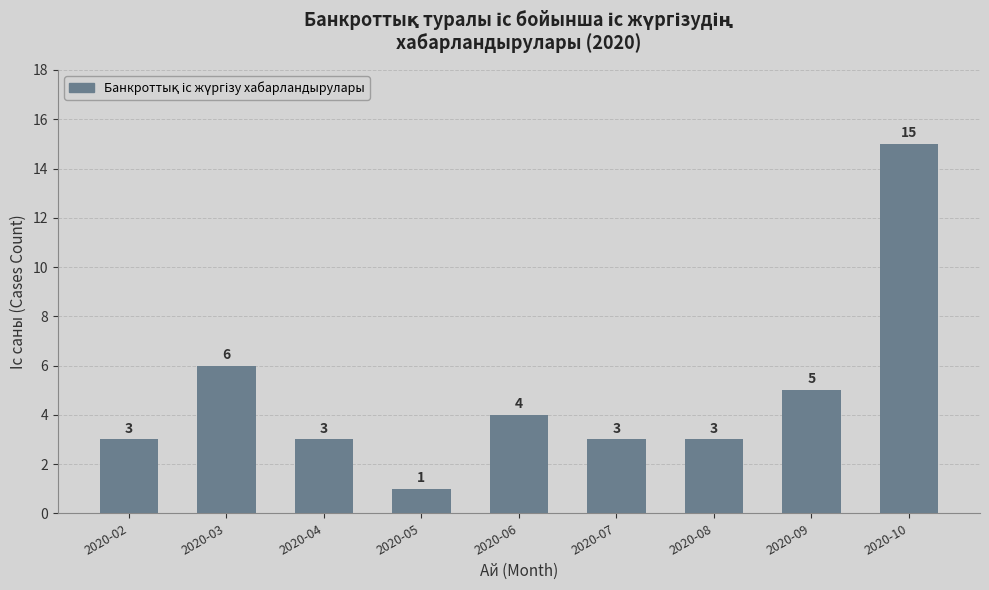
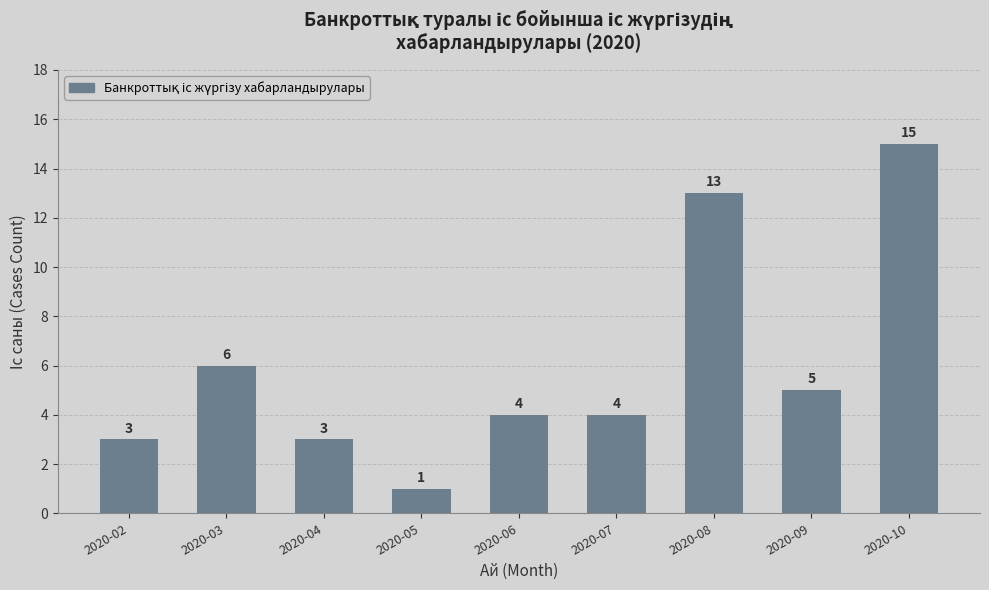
2020-07: 3 -> 4
2020-08: 3 -> 13
